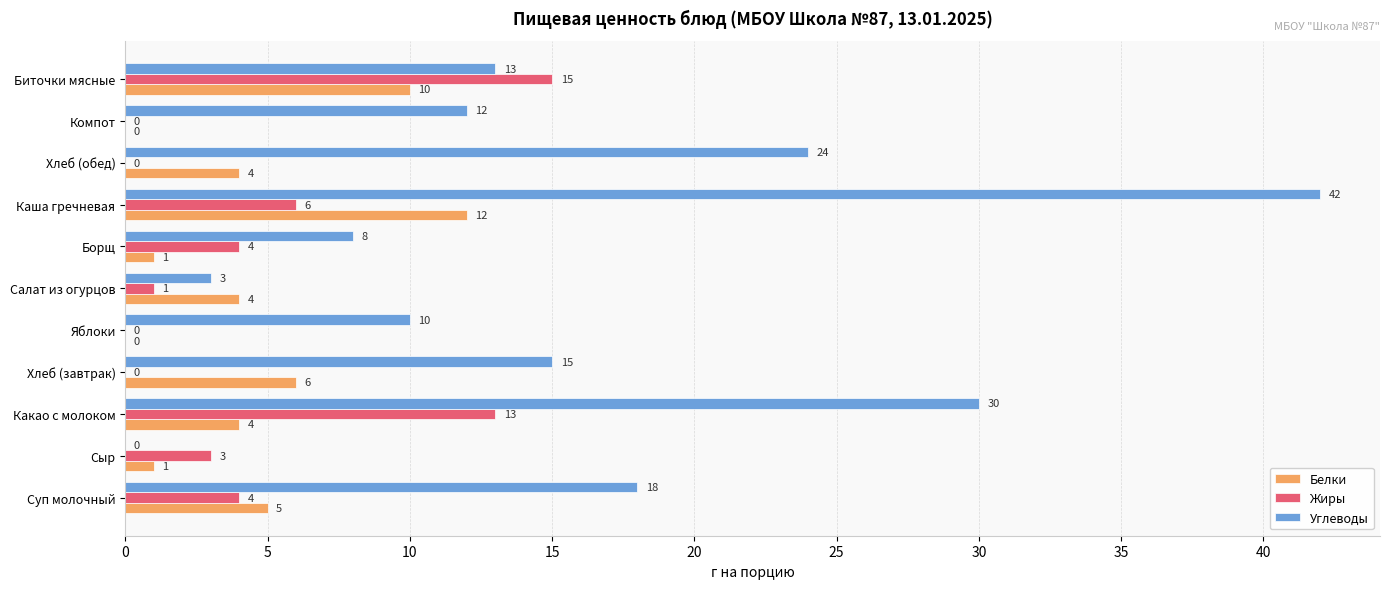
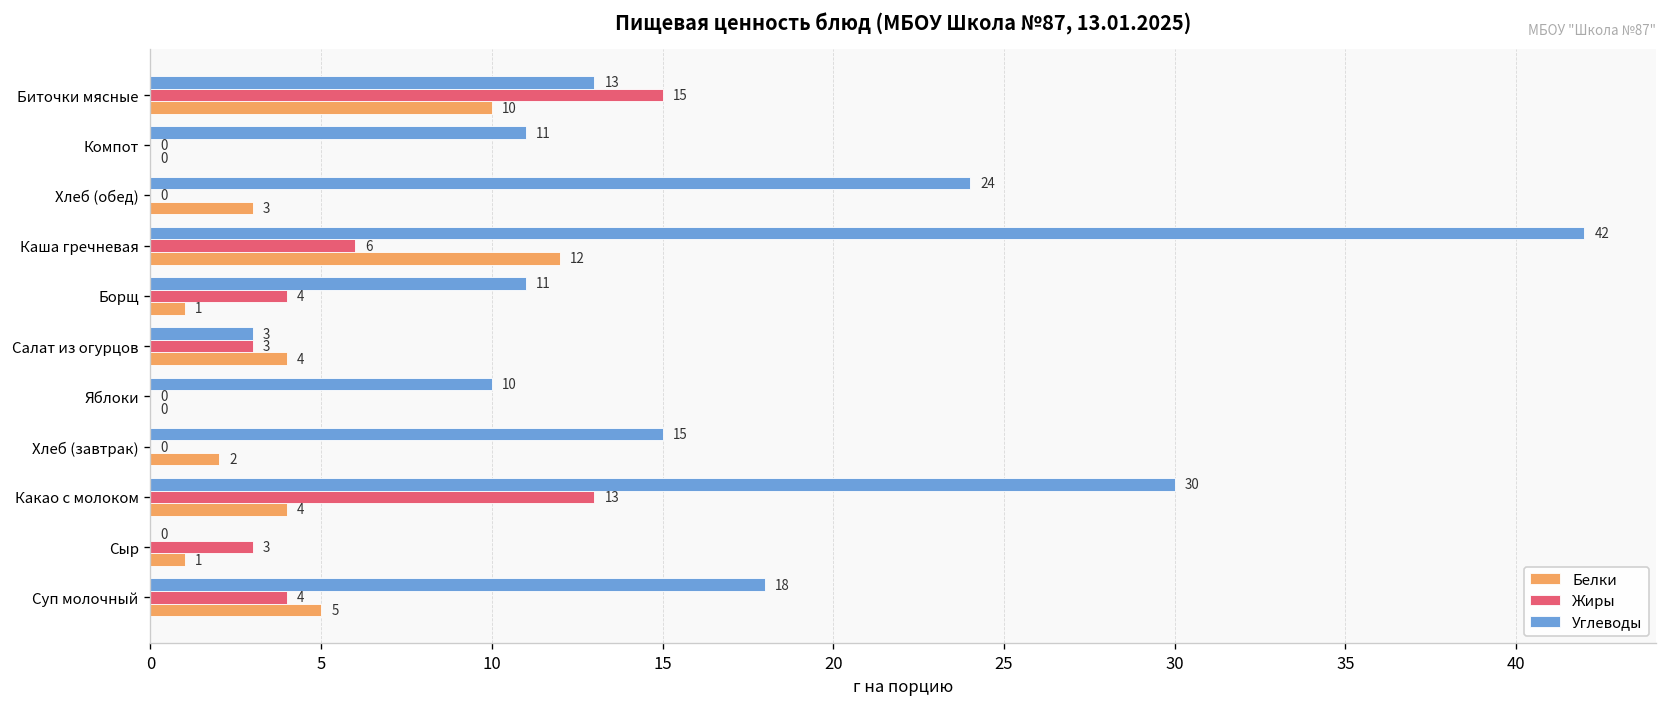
Углеводы, Компот: 12 -> 11
Белки, Хлеб (обед): 4 -> 3
Углеводы, Борщ: 8 -> 11
Жиры, Салат из огурцов: 1 -> 3
Белки, Хлеб (завтрак): 6 -> 2
